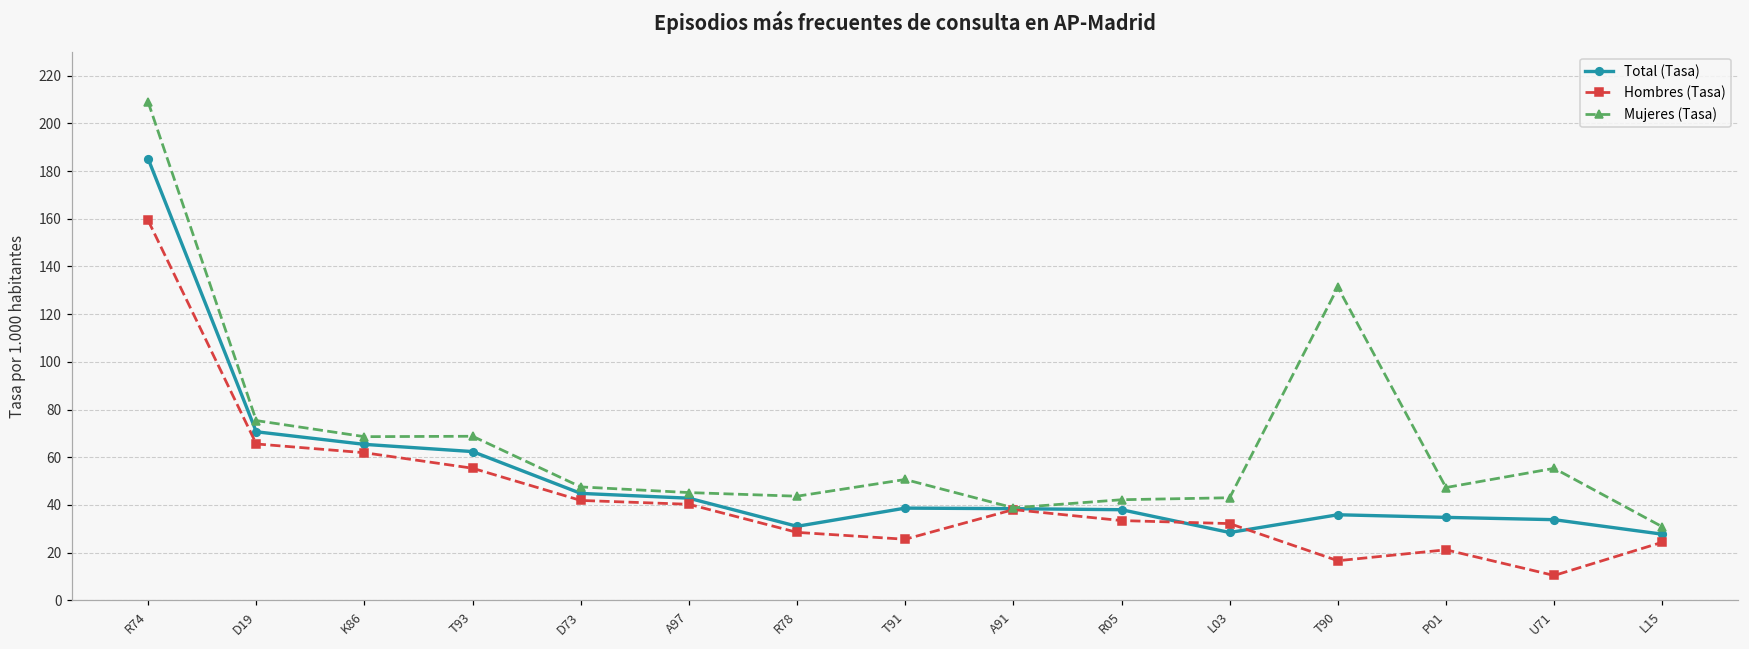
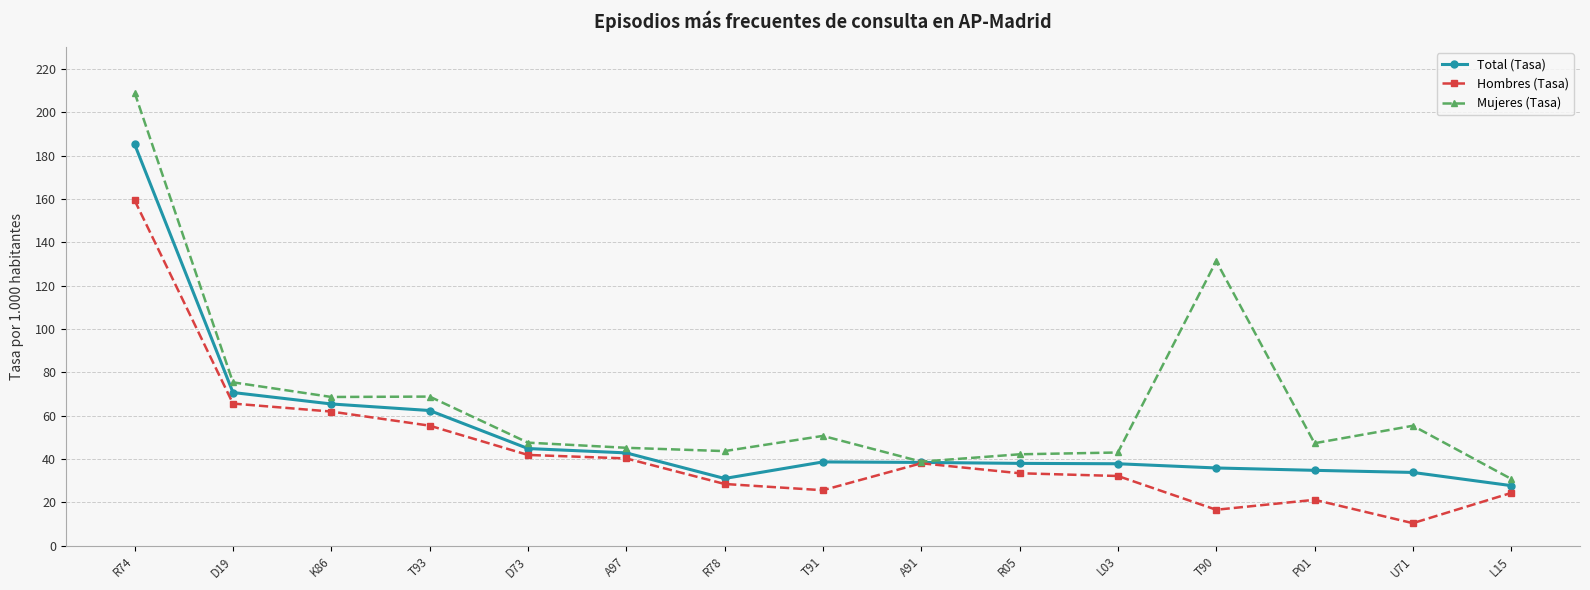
Total (Tasa), L03: 28 -> 38
